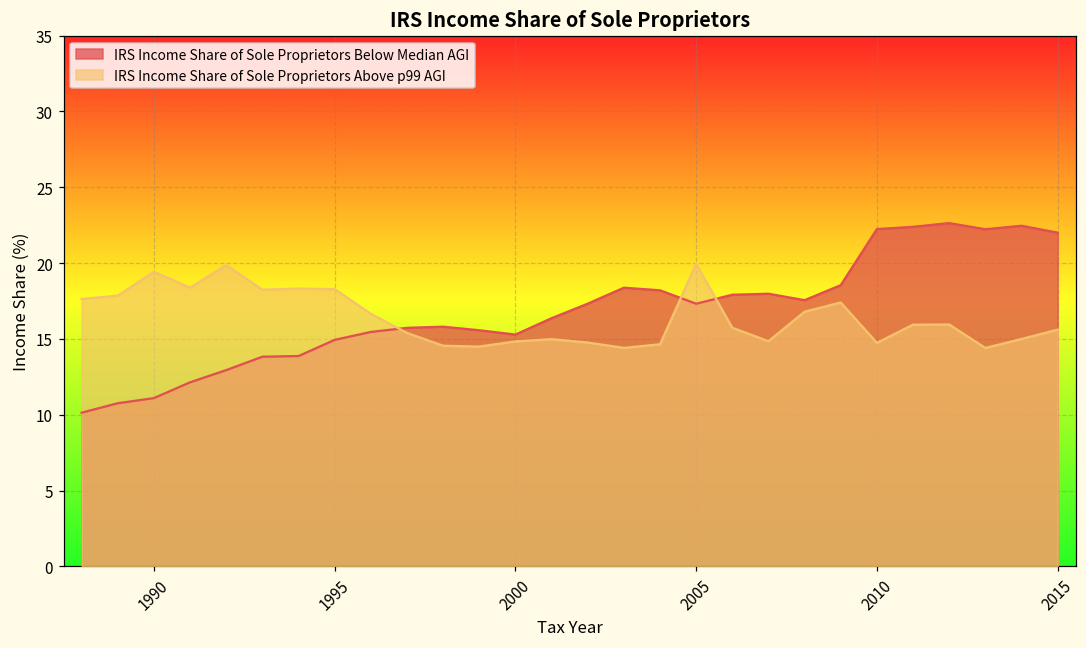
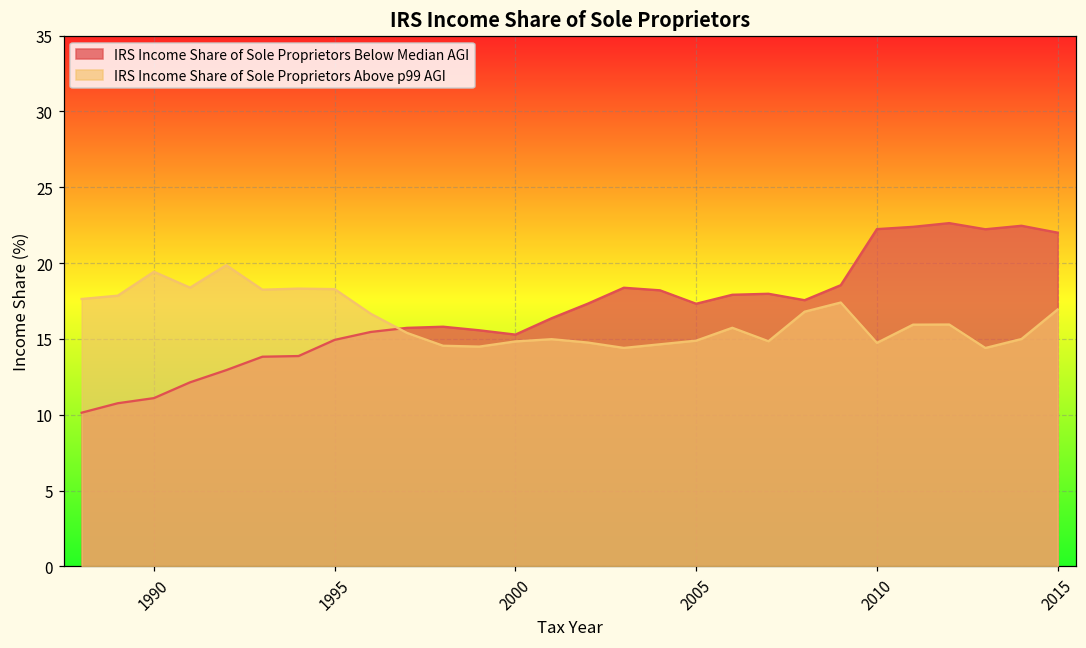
IRS Income Share of Sole Proprietors Above p99 AGI, 2005: 20.0 -> 14.9
IRS Income Share of Sole Proprietors Above p99 AGI, 2015: 15.6 -> 16.9
